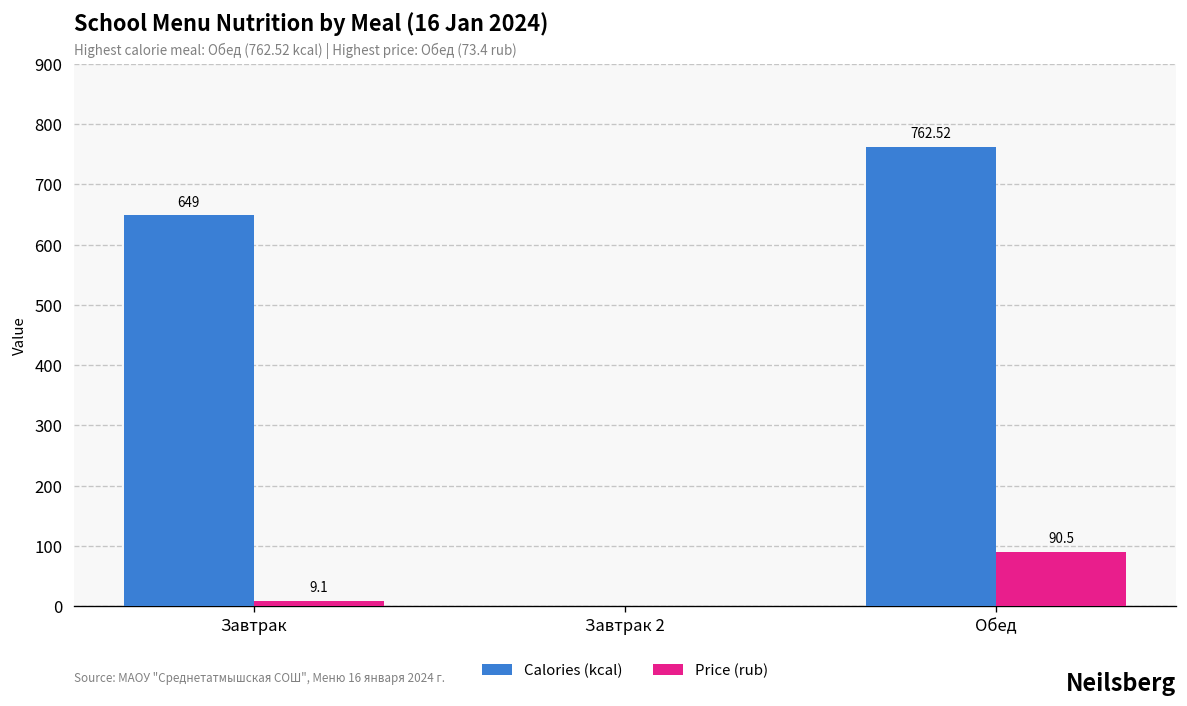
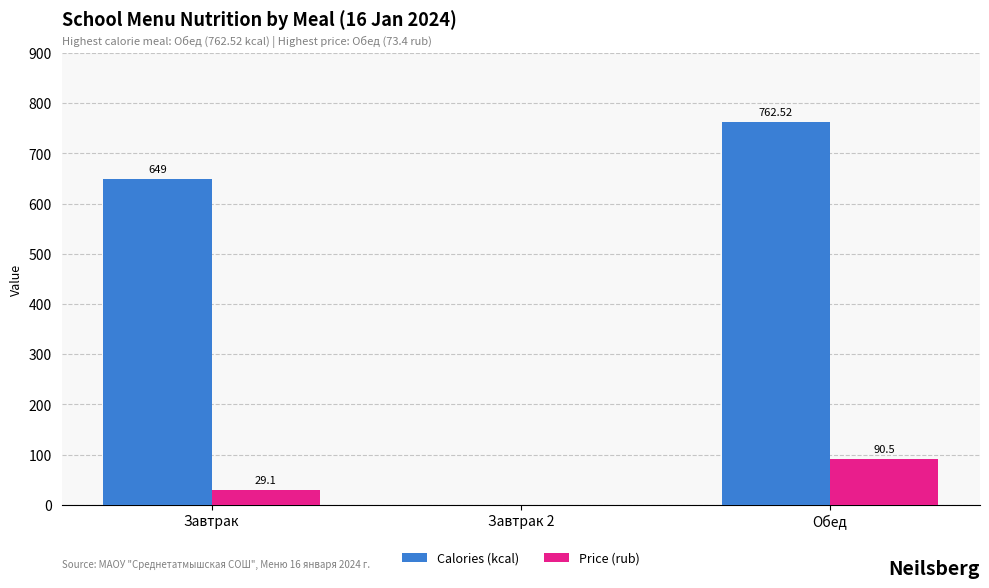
Price (rub), Завтрак: 9.1 -> 29.1
